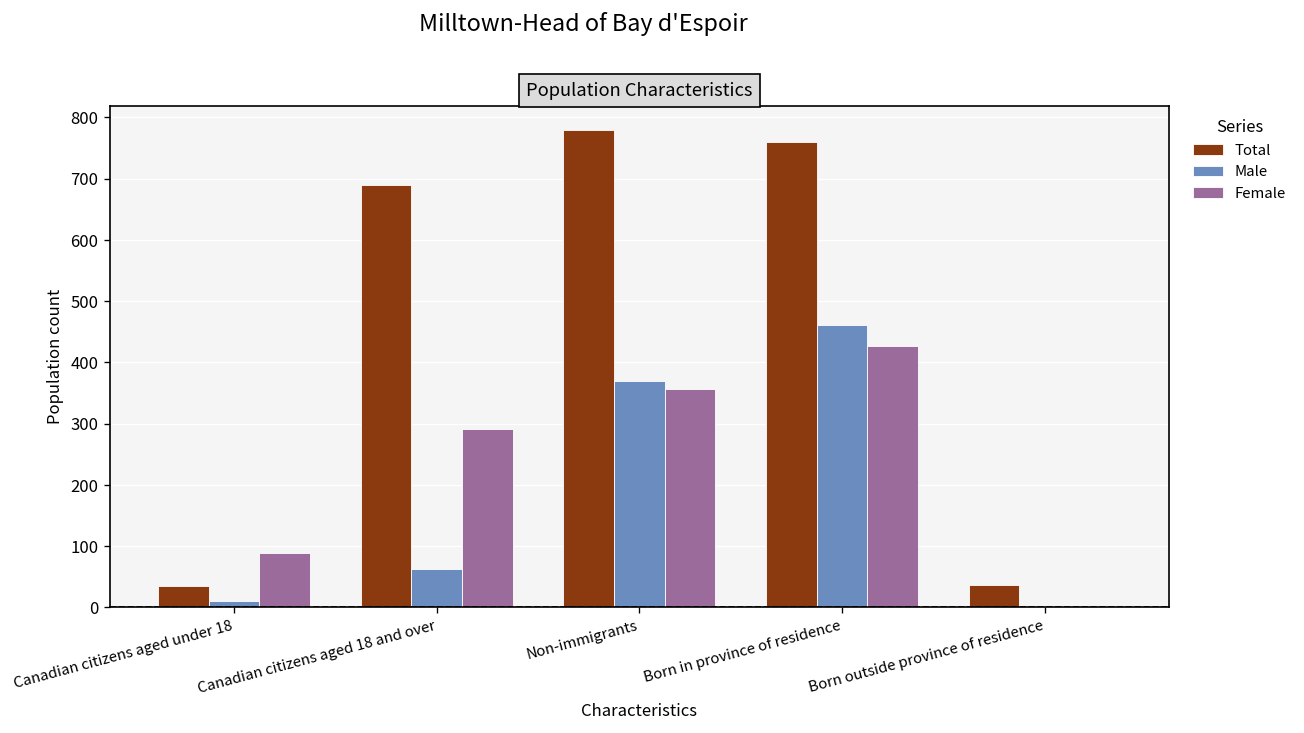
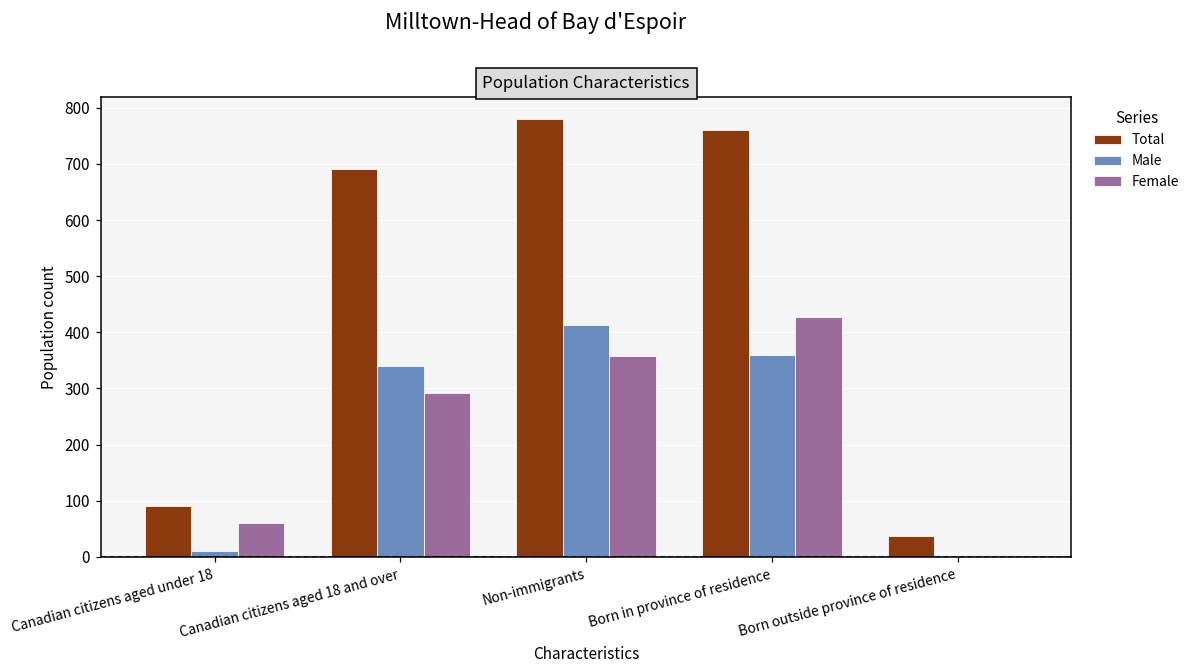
Total, Canadian citizens aged under 18: 40 -> 90
Female, Canadian citizens aged under 18: 90 -> 60
Male, Canadian citizens aged 18 and over: 60 -> 340
Male, Non-immigrants: 370 -> 410
Male, Born in province of residence: 460 -> 360
